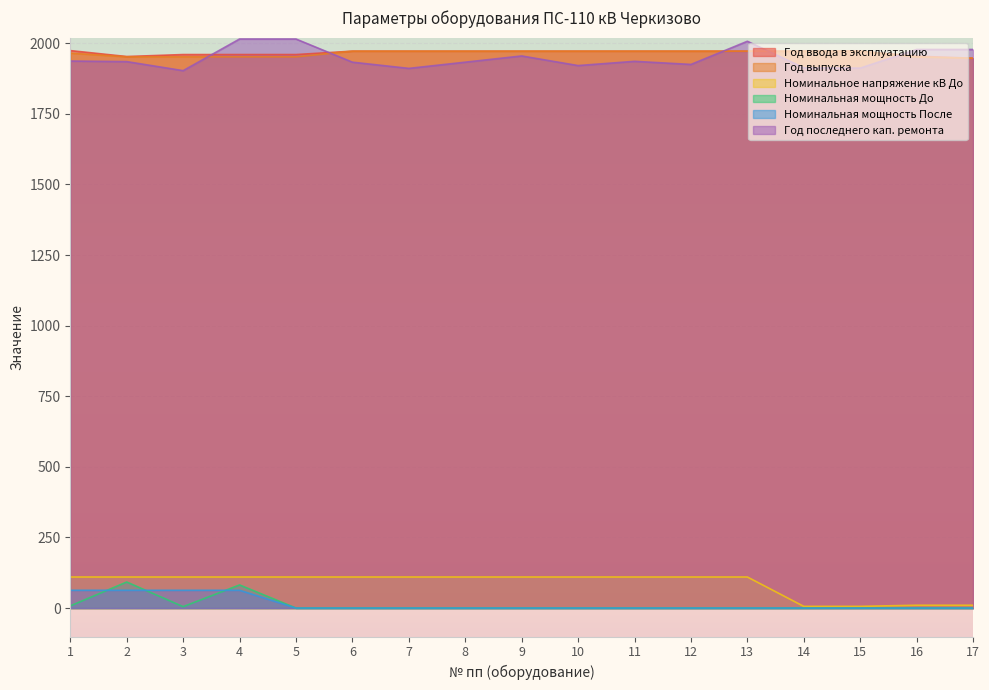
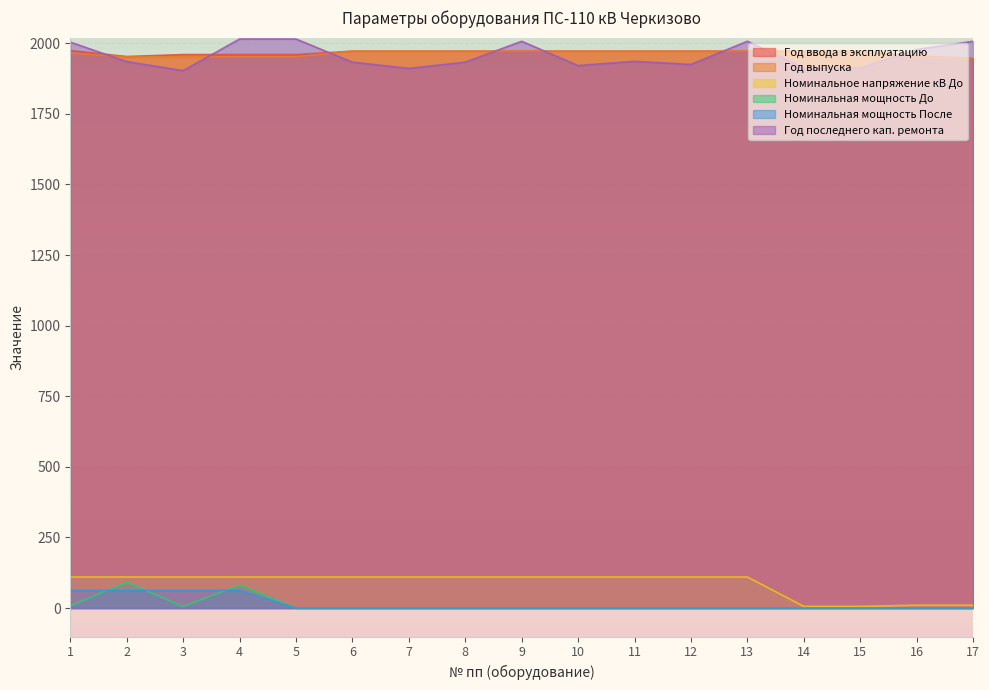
Год последнего кап. ремонта, 1: 1940 -> 2000
Год последнего кап. ремонта, 9: 1960 -> 2010
Год последнего кап. ремонта, 17: 1980 -> 2010
